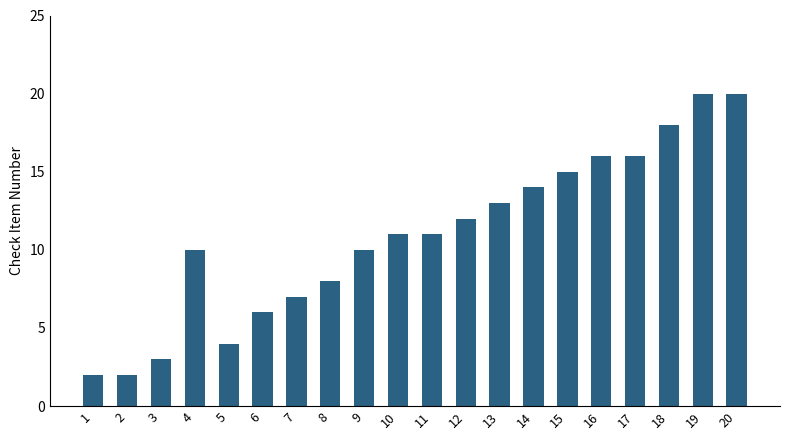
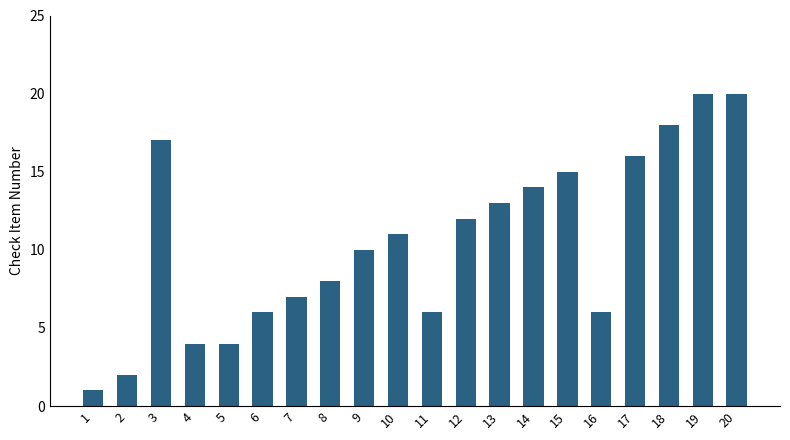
1: 2 -> 1
3: 3 -> 17
4: 10 -> 4
11: 11 -> 6
16: 16 -> 6
